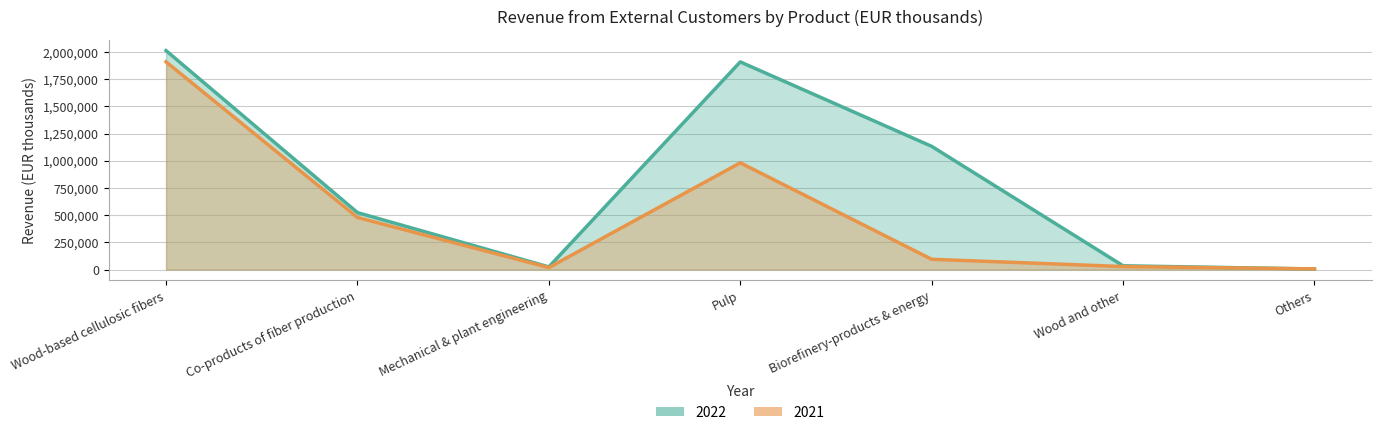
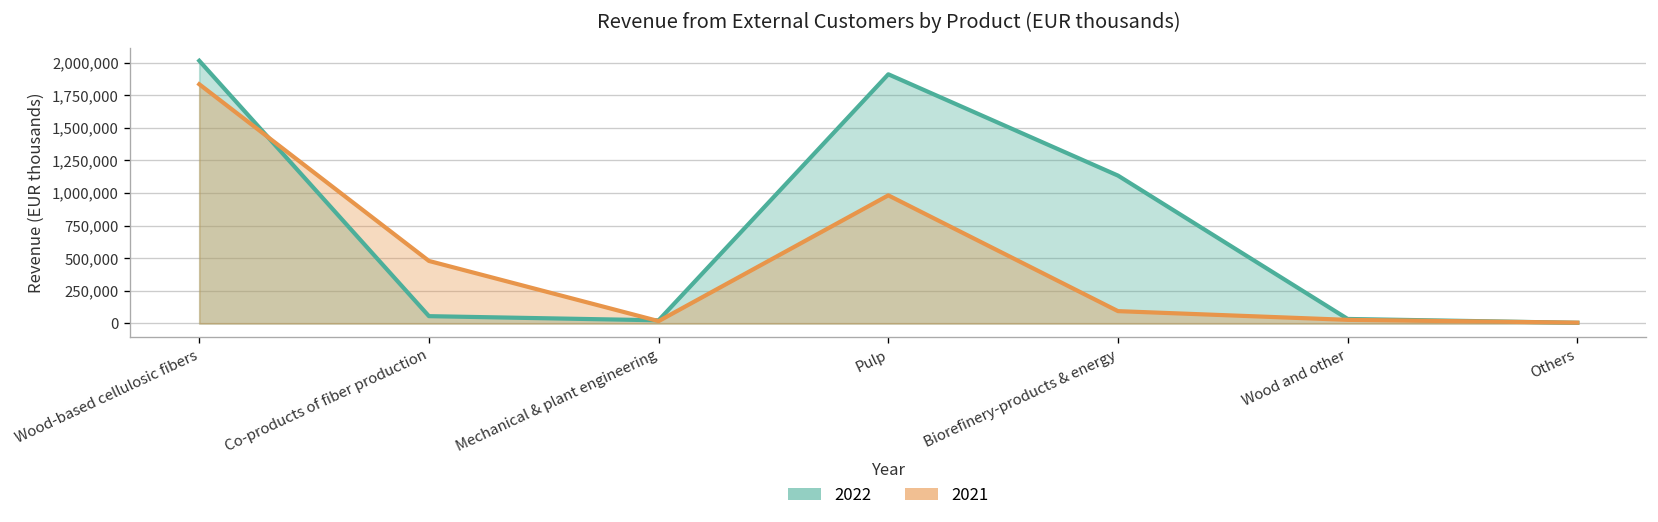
2021, Wood-based cellulosic fibers: 1,910,000 -> 1,830,000
2022, Co-products of fiber production: 520,000 -> 60,000
